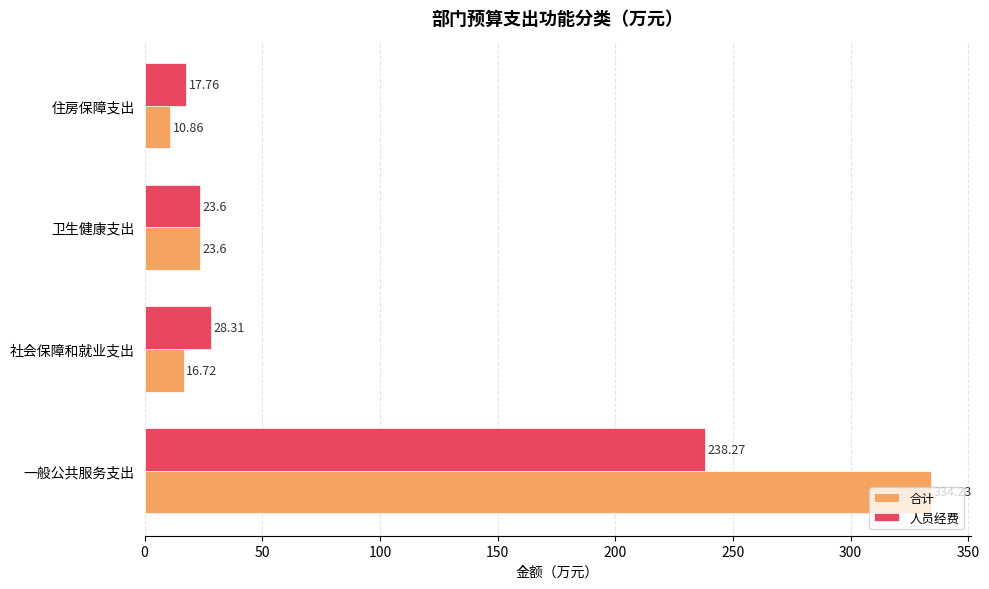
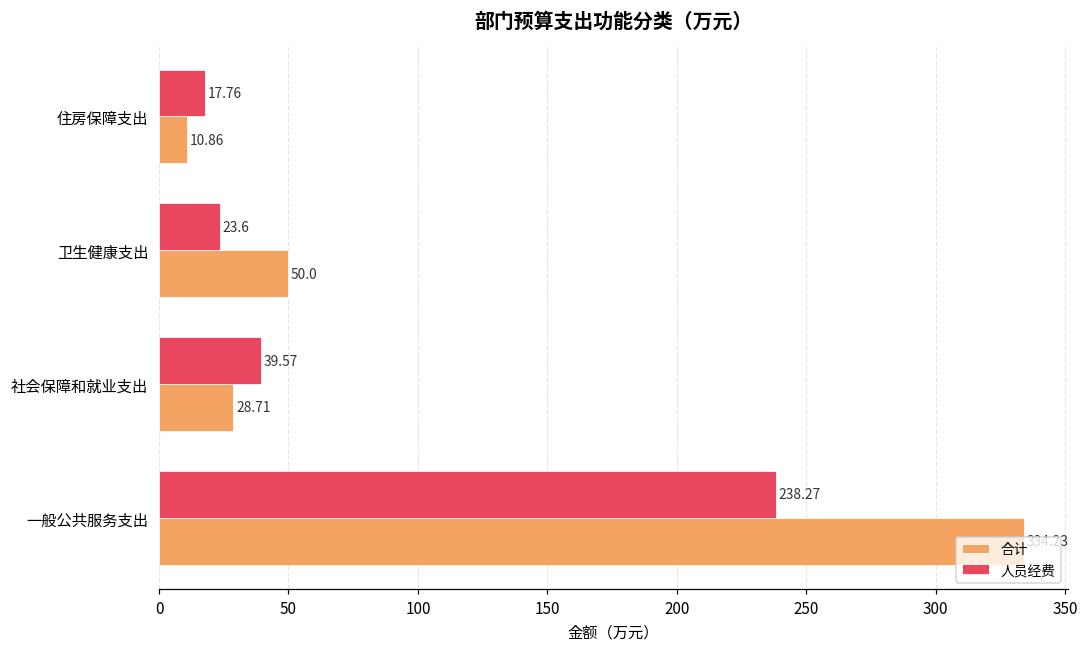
合计, 卫生健康支出: 23.6 -> 50.0
人员经费, 社会保障和就业支出: 28.31 -> 39.57
合计, 社会保障和就业支出: 16.72 -> 28.71
